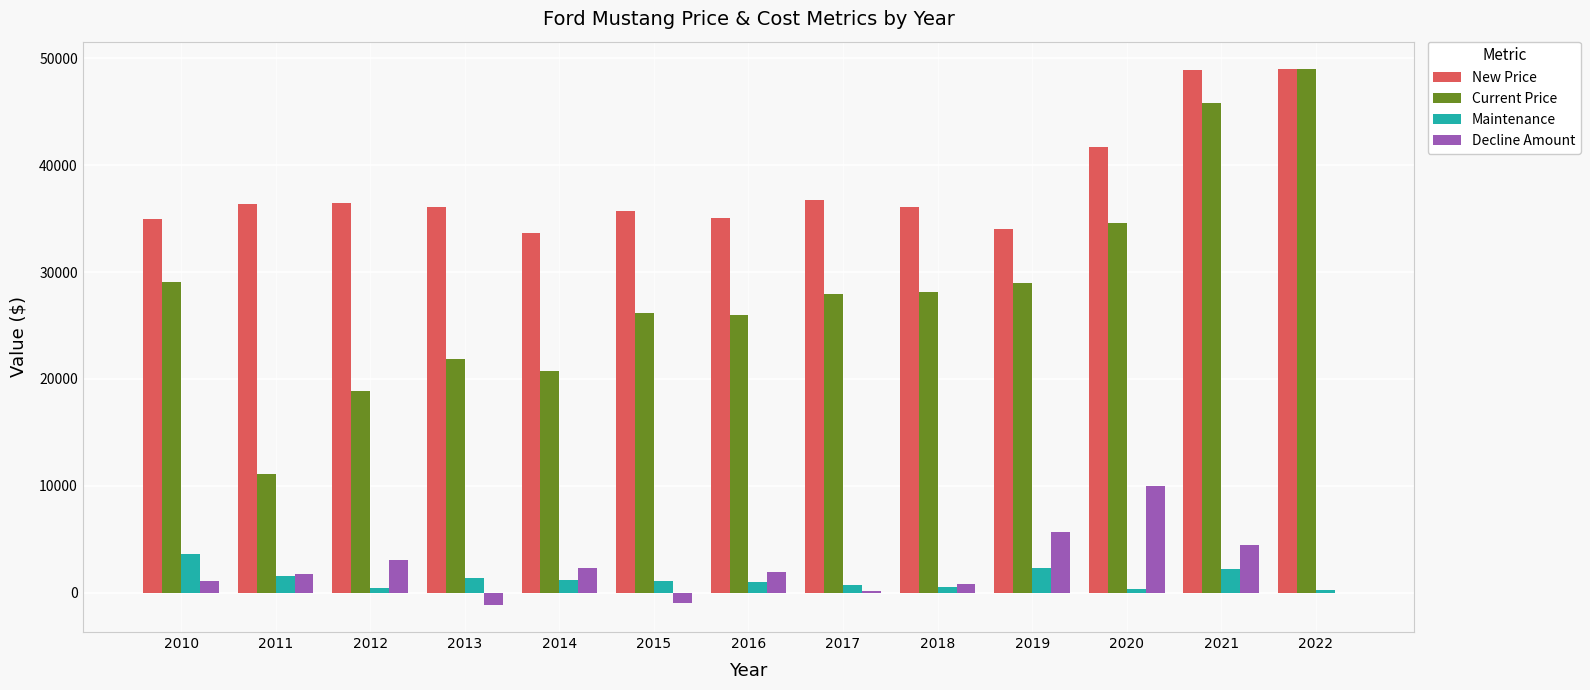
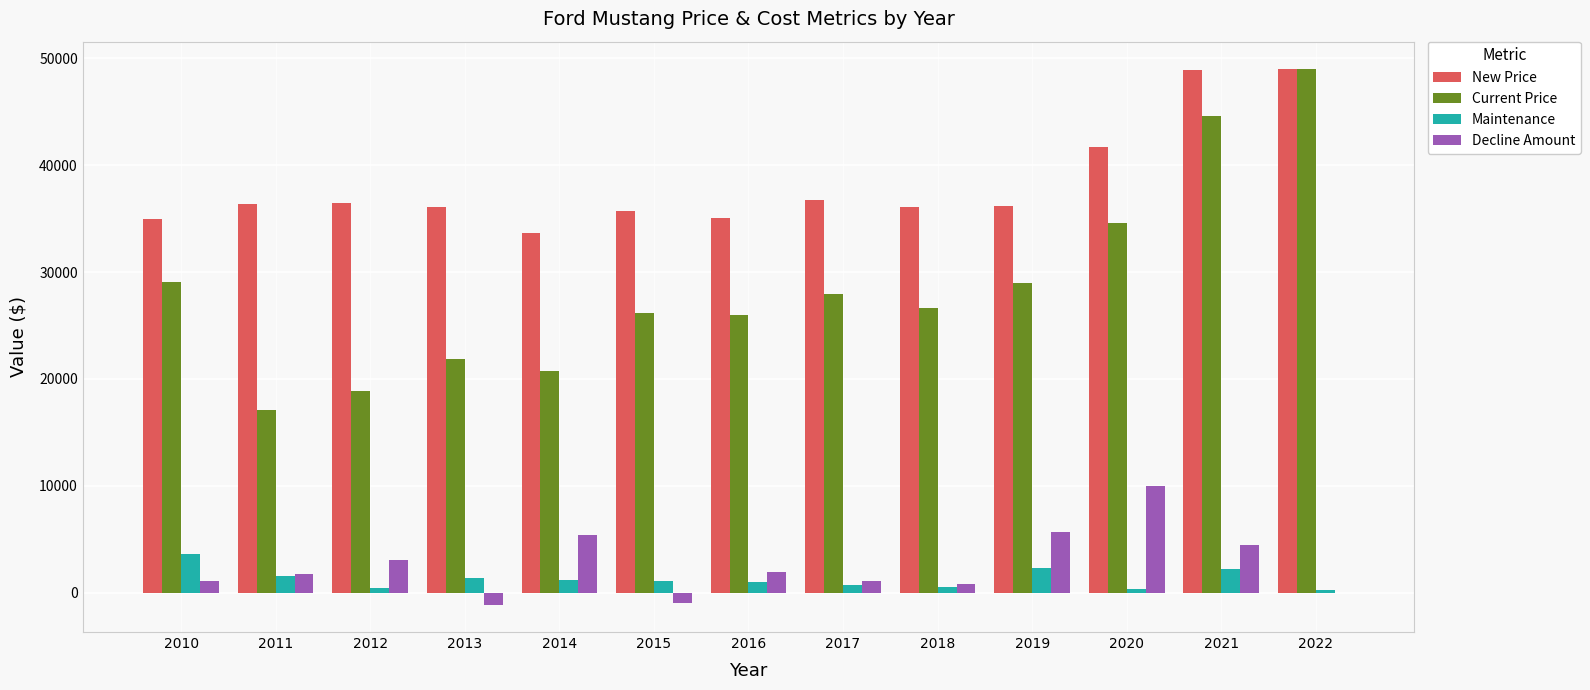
Current Price, 2011: 11200 -> 17100
Decline Amount, 2014: 2300 -> 5400
Decline Amount, 2017: 200 -> 1100
Current Price, 2018: 28100 -> 26600
New Price, 2019: 34100 -> 36200
Current Price, 2021: 45900 -> 44600
